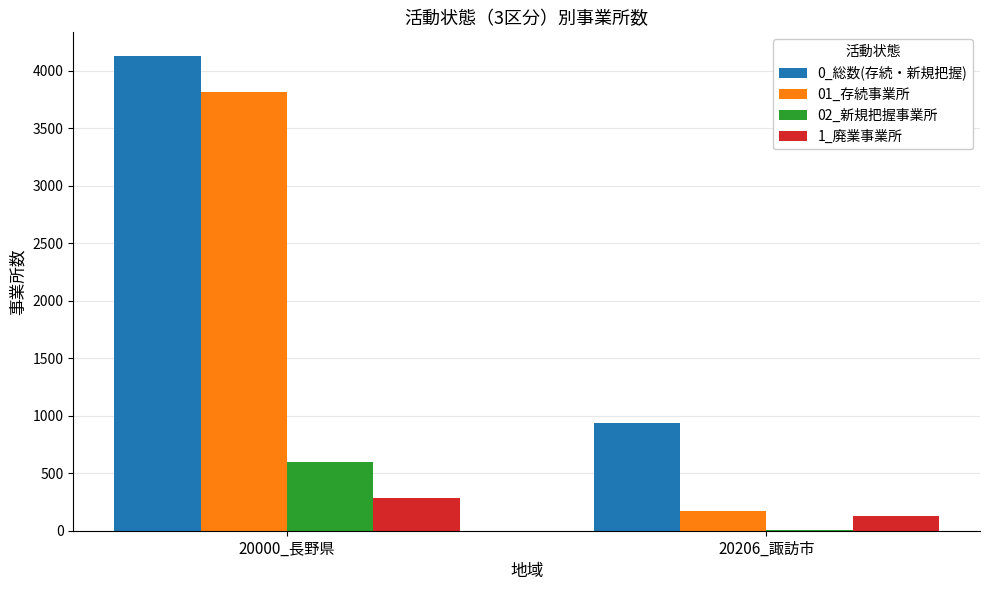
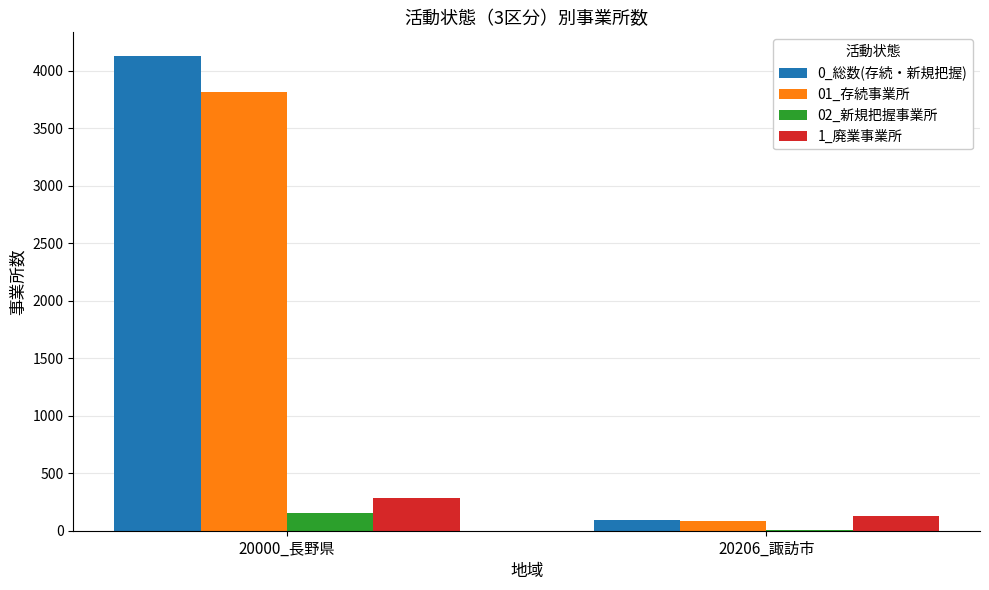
02_新規把握事業所, 20000_長野県: 590 -> 160
0_総数(存続・新規把握), 20206_諏訪市: 940 -> 90
01_存続事業所, 20206_諏訪市: 180 -> 90
